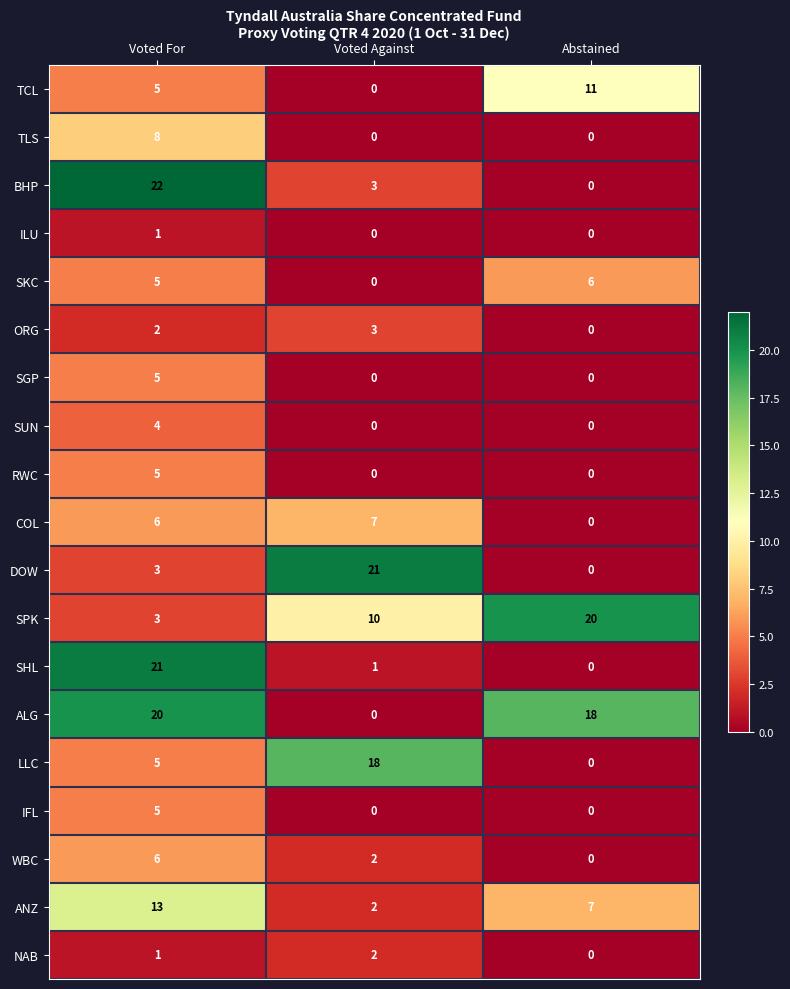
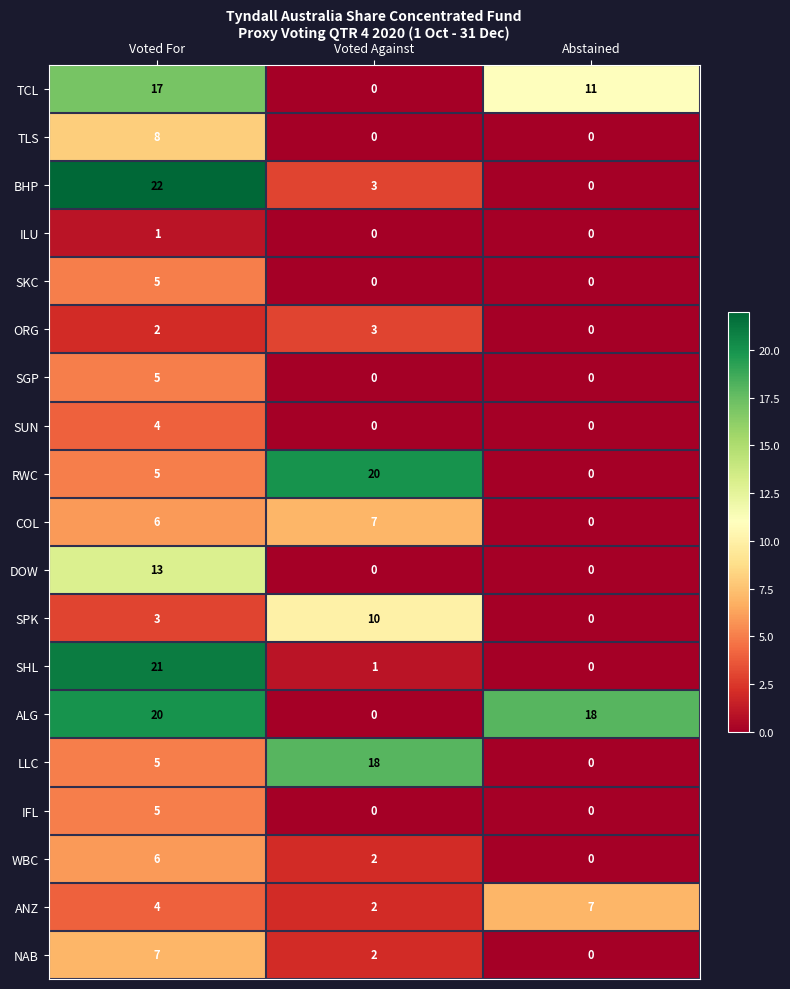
TCL, Voted For: 5 -> 17
SKC, Abstained: 6 -> 0
RWC, Voted Against: 0 -> 20
DOW, Voted For: 3 -> 13
DOW, Voted Against: 21 -> 0
SPK, Abstained: 20 -> 0
ANZ, Voted For: 13 -> 4
NAB, Voted For: 1 -> 7
